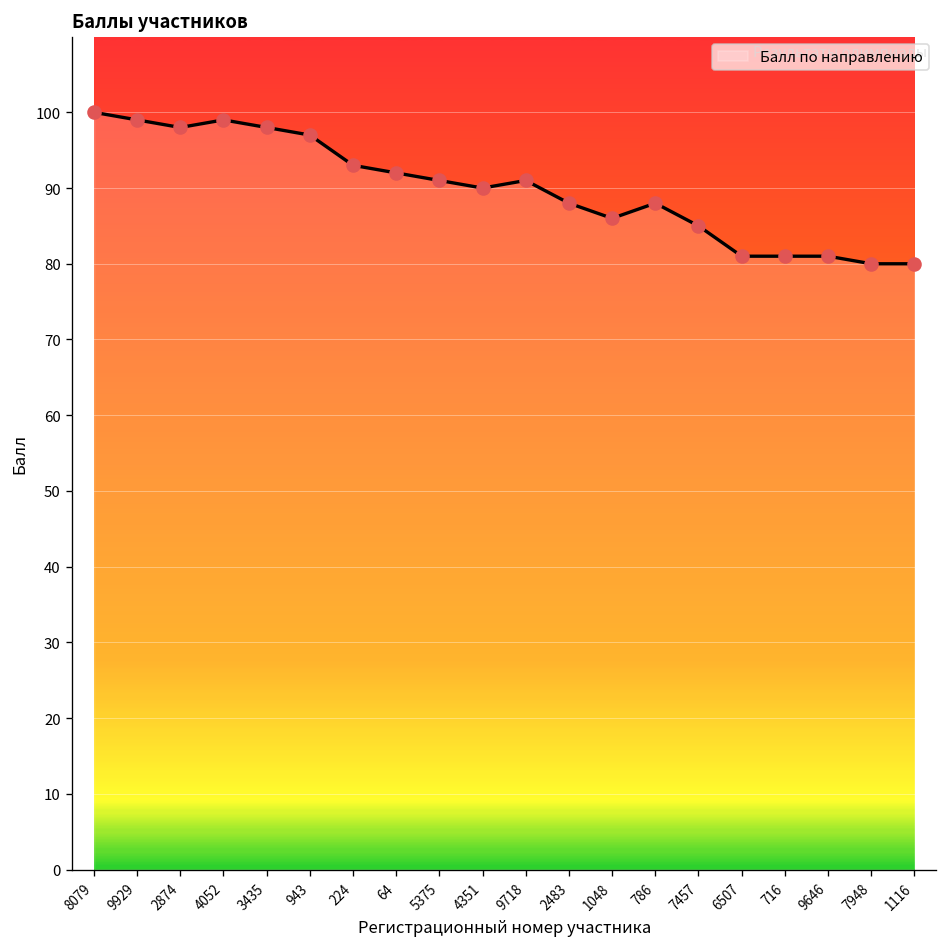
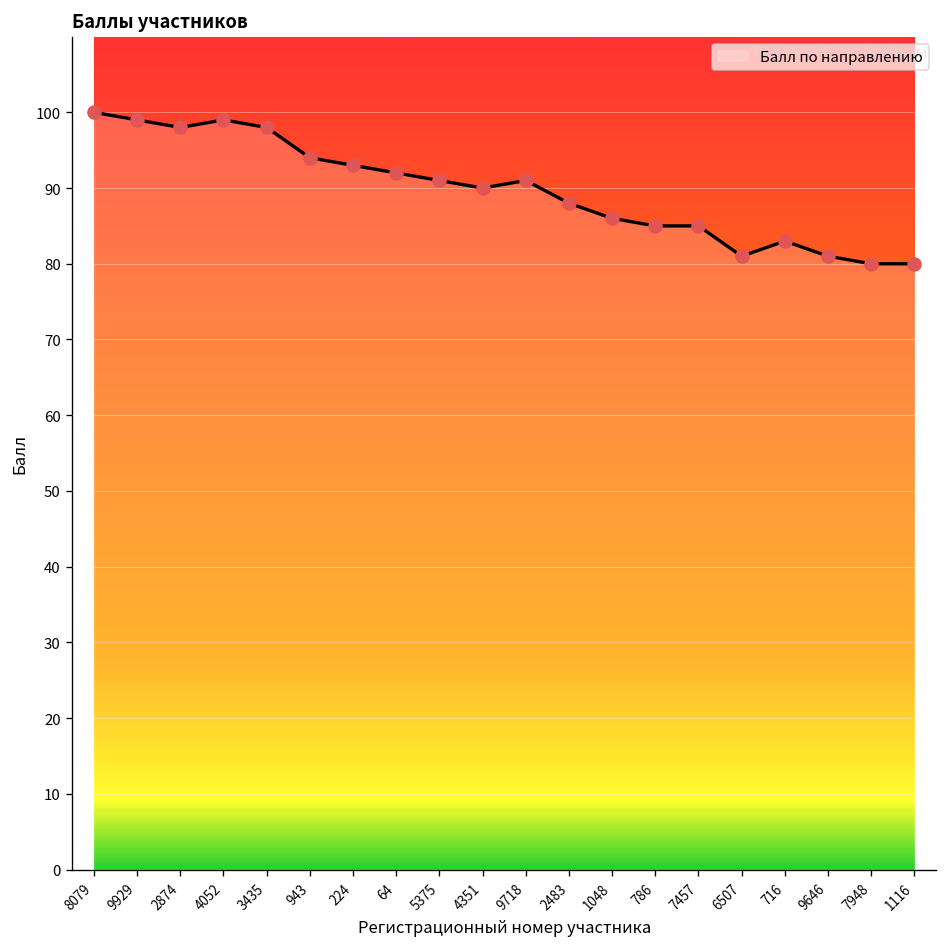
943: 97 -> 94
786: 88 -> 85
716: 81 -> 83
